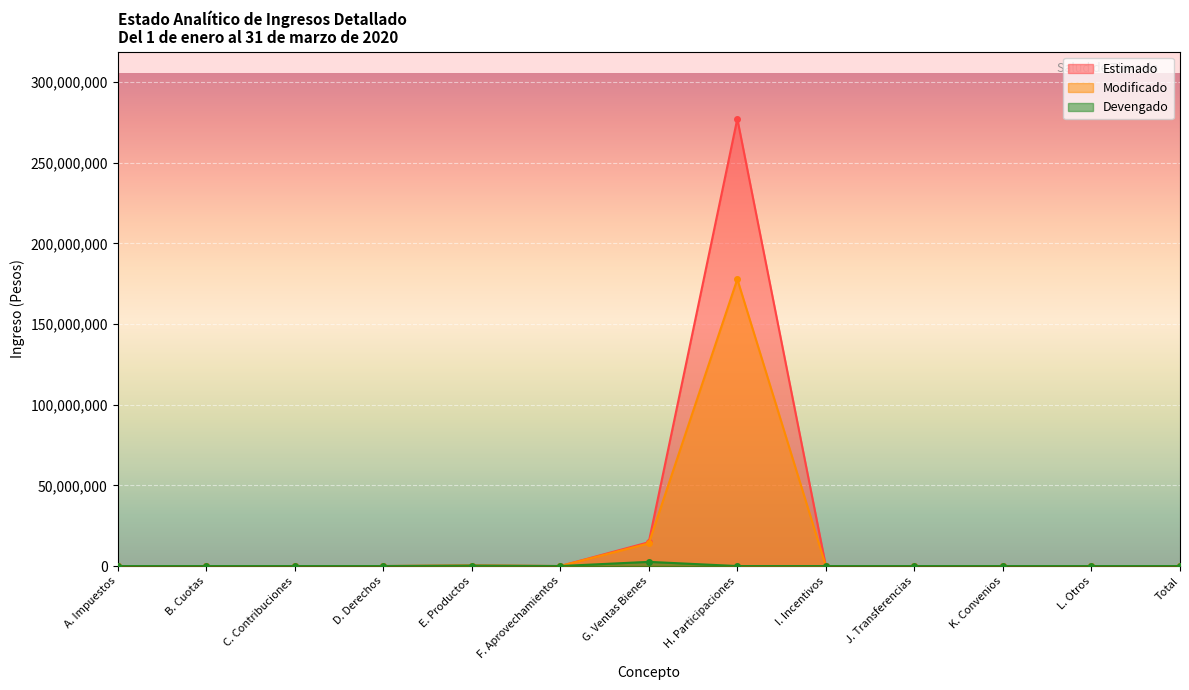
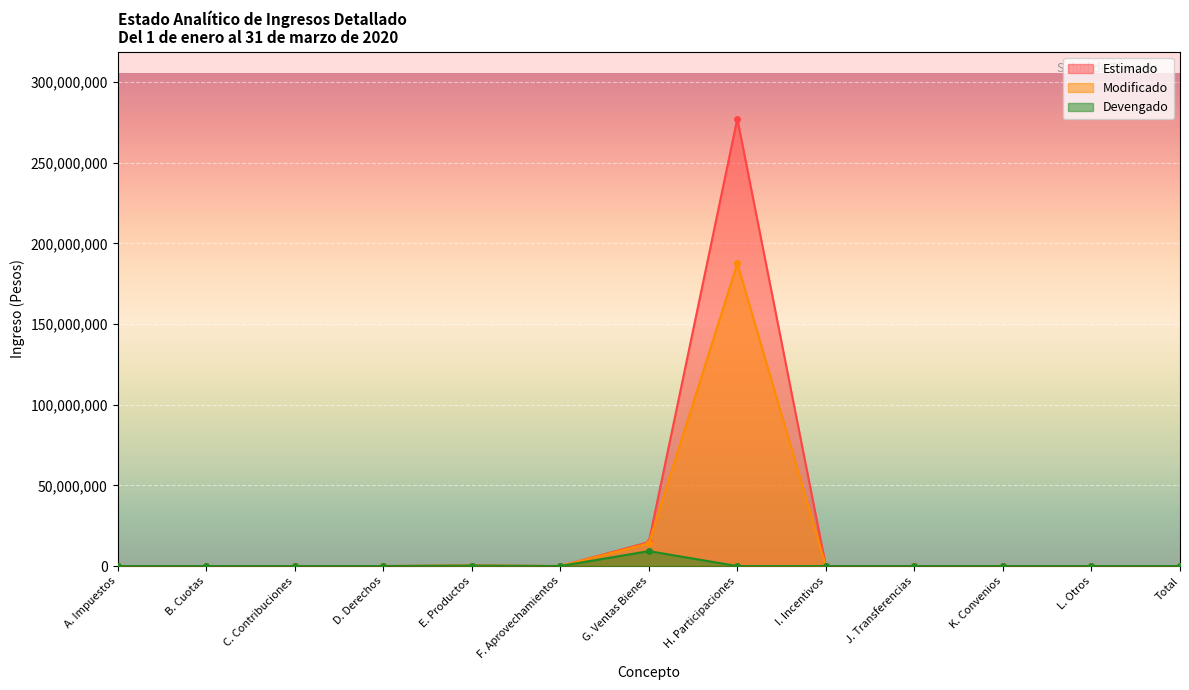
Devengado, G. Ventas Bienes: 3,000,000 -> 9,000,000
Modificado, H. Participaciones: 178,000,000 -> 188,000,000
